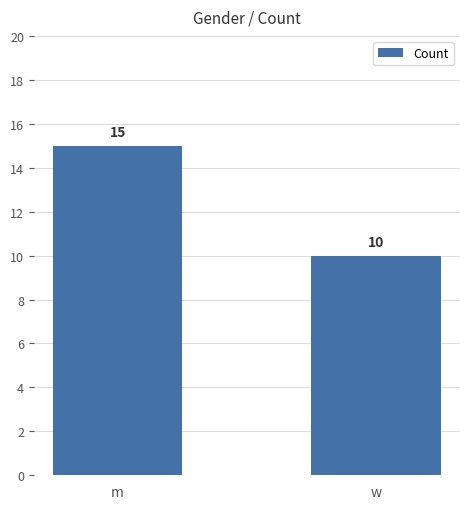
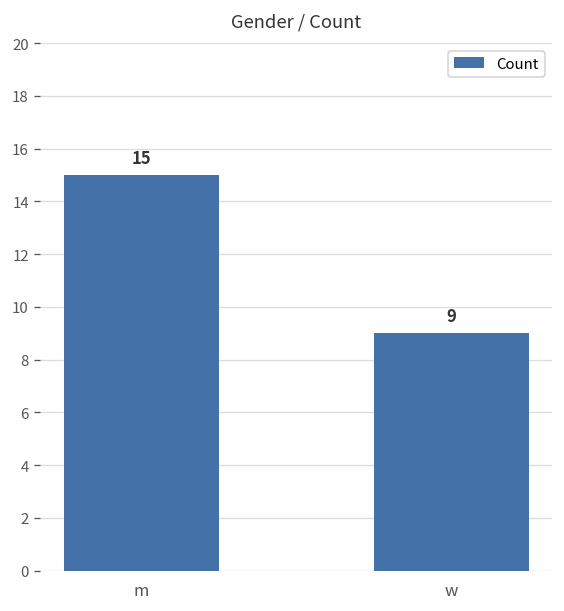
w: 10 -> 9
